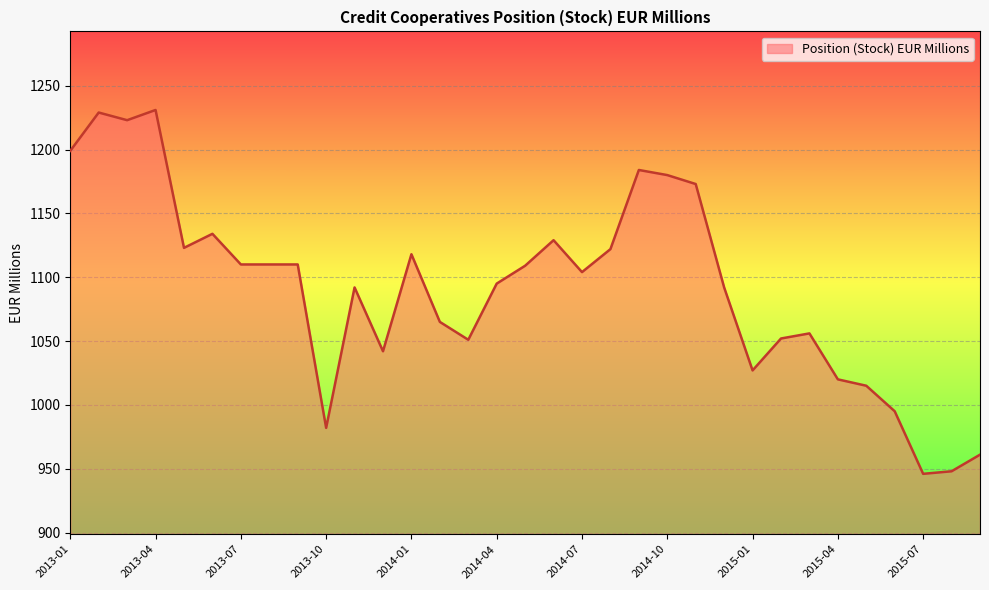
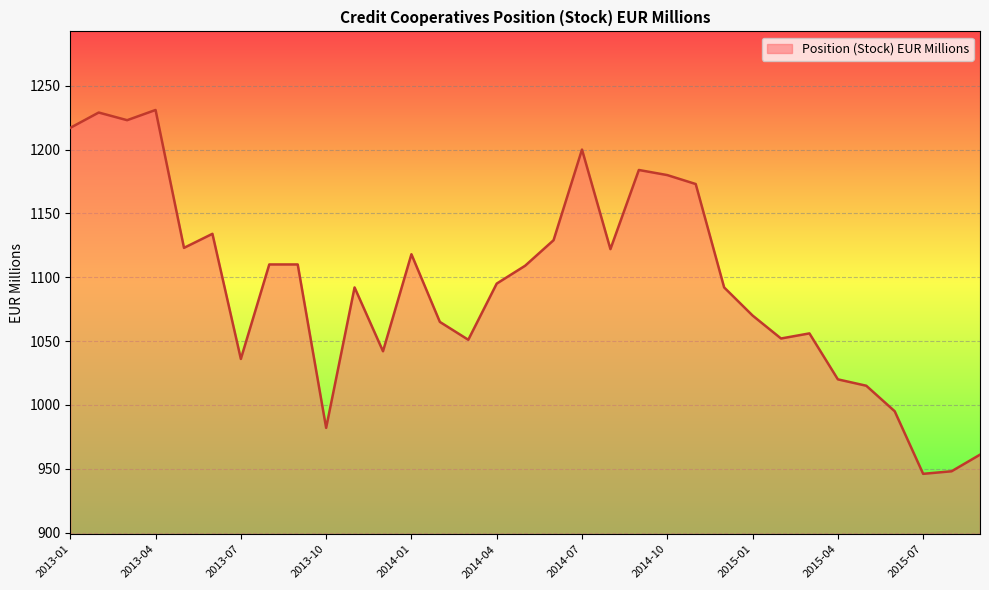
2013-01: 1199 -> 1217
2013-07: 1110 -> 1036
2014-07: 1104 -> 1200
2015-01: 1027 -> 1070
